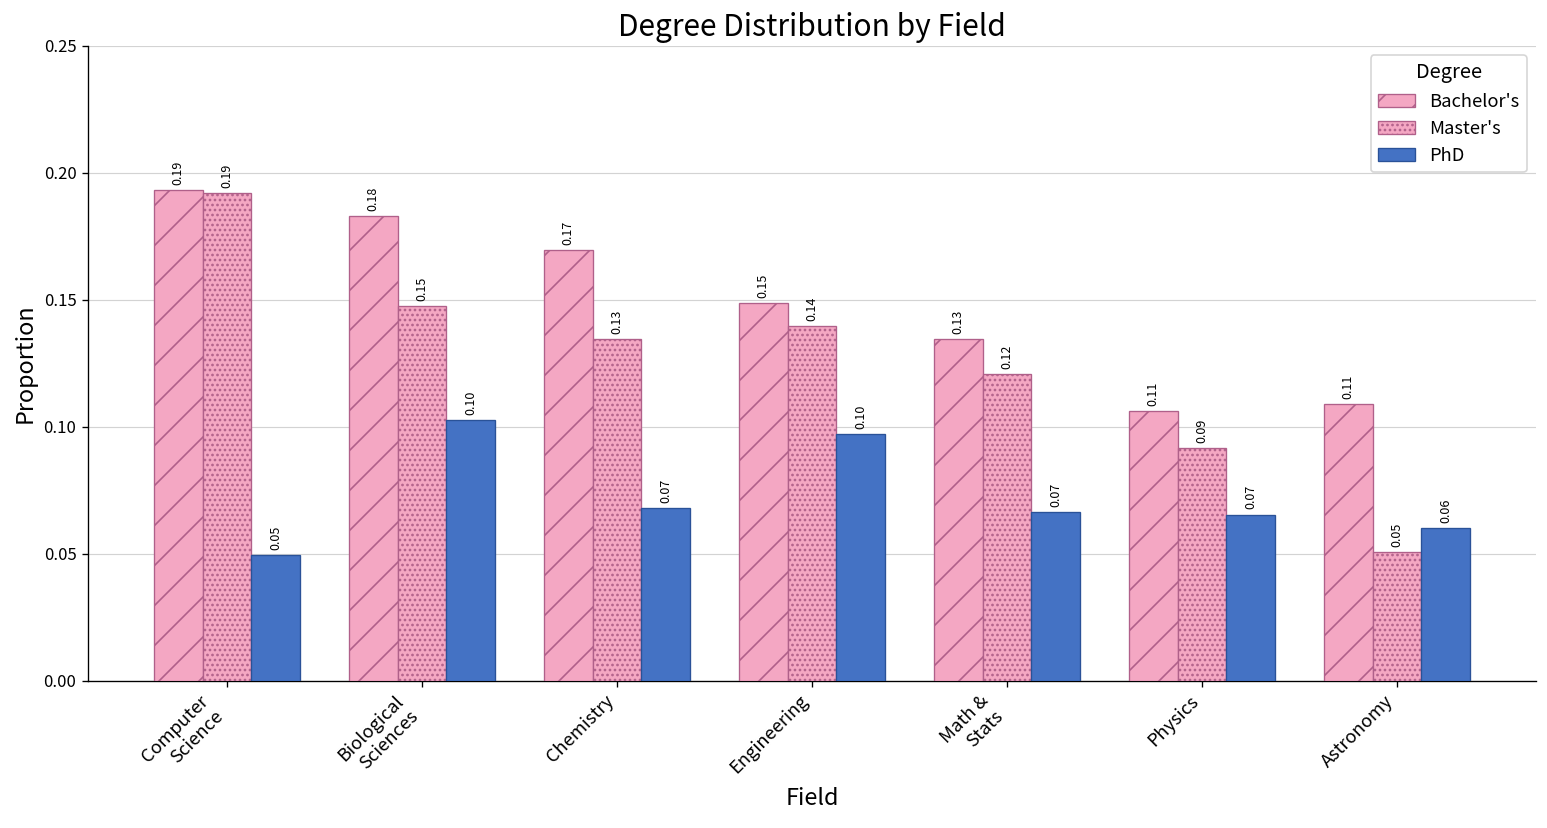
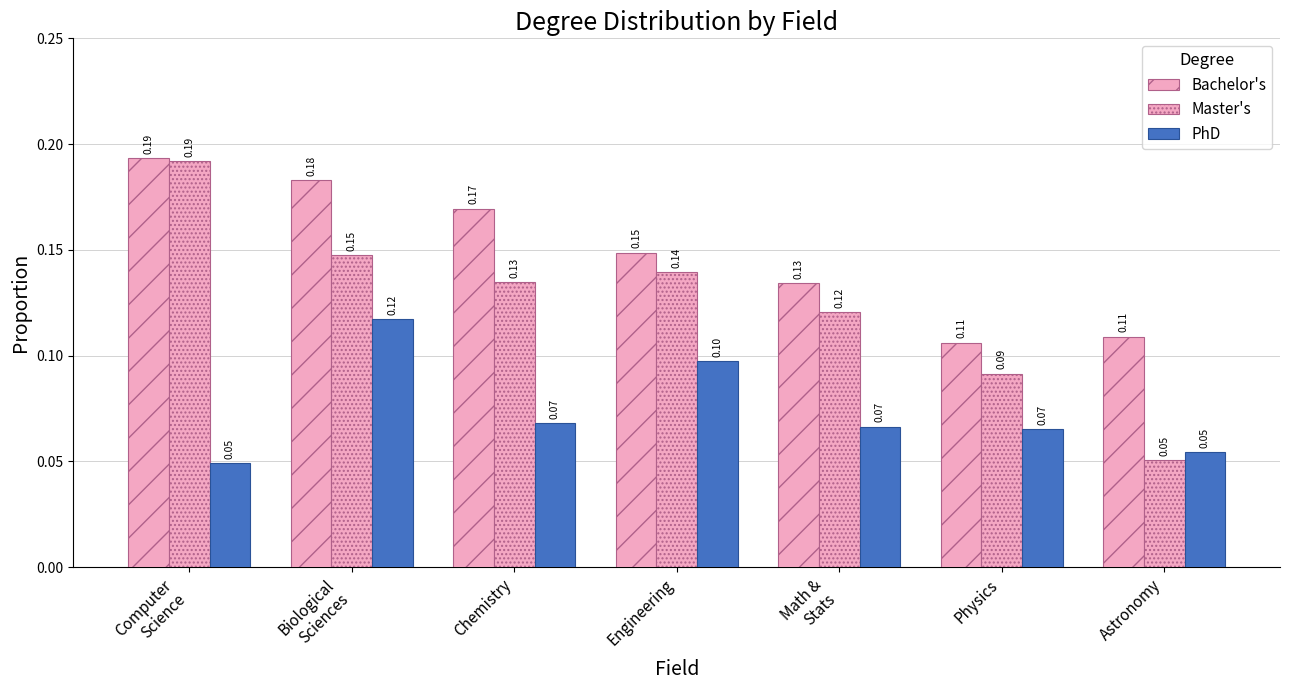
PhD, Biological Sciences: 0.10 -> 0.12
PhD, Astronomy: 0.06 -> 0.05
